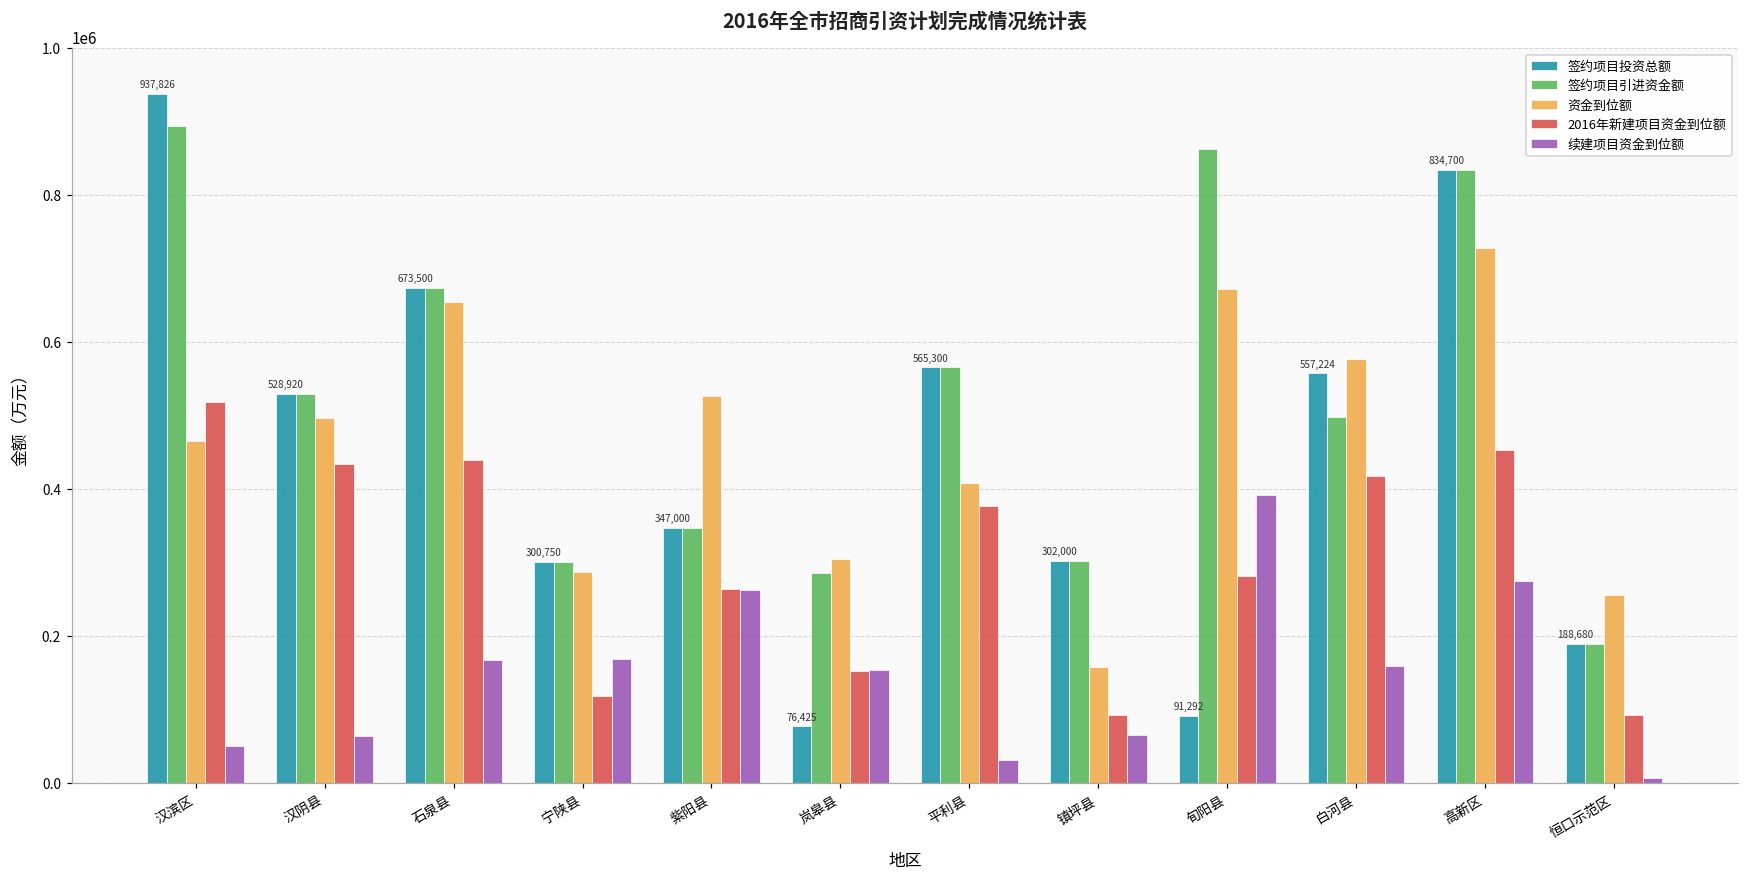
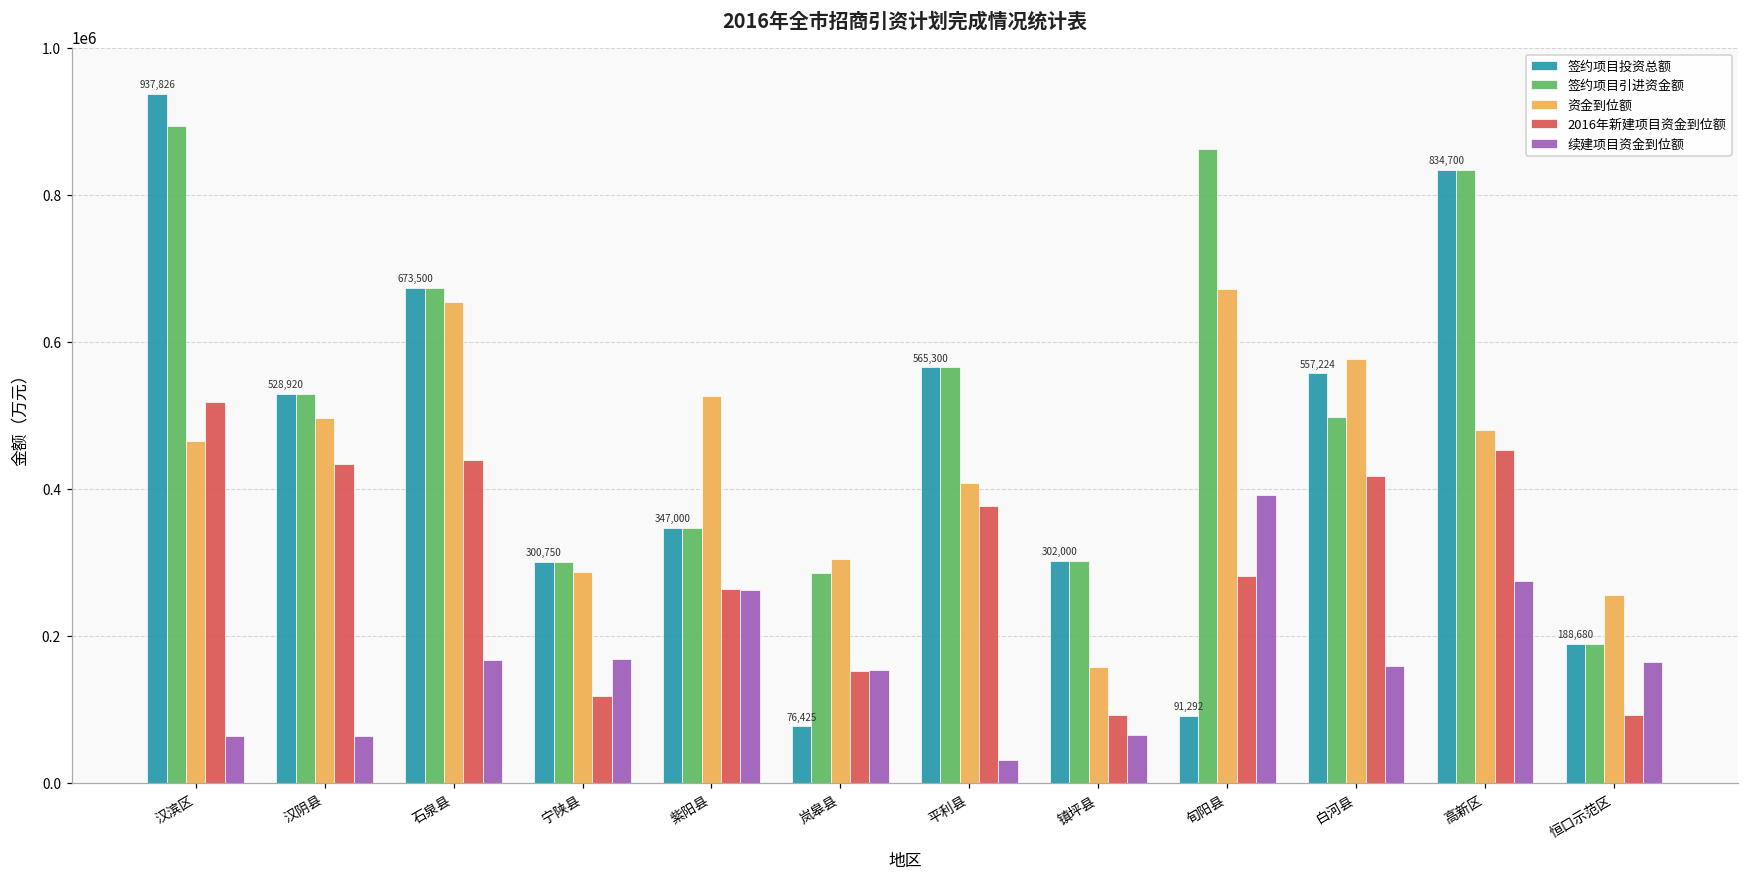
续建项目资金到位额, 汉滨区: 50000 -> 60000
资金到位额, 高新区: 730000 -> 480000
续建项目资金到位额, 恒口示范区: 10000 -> 160000
